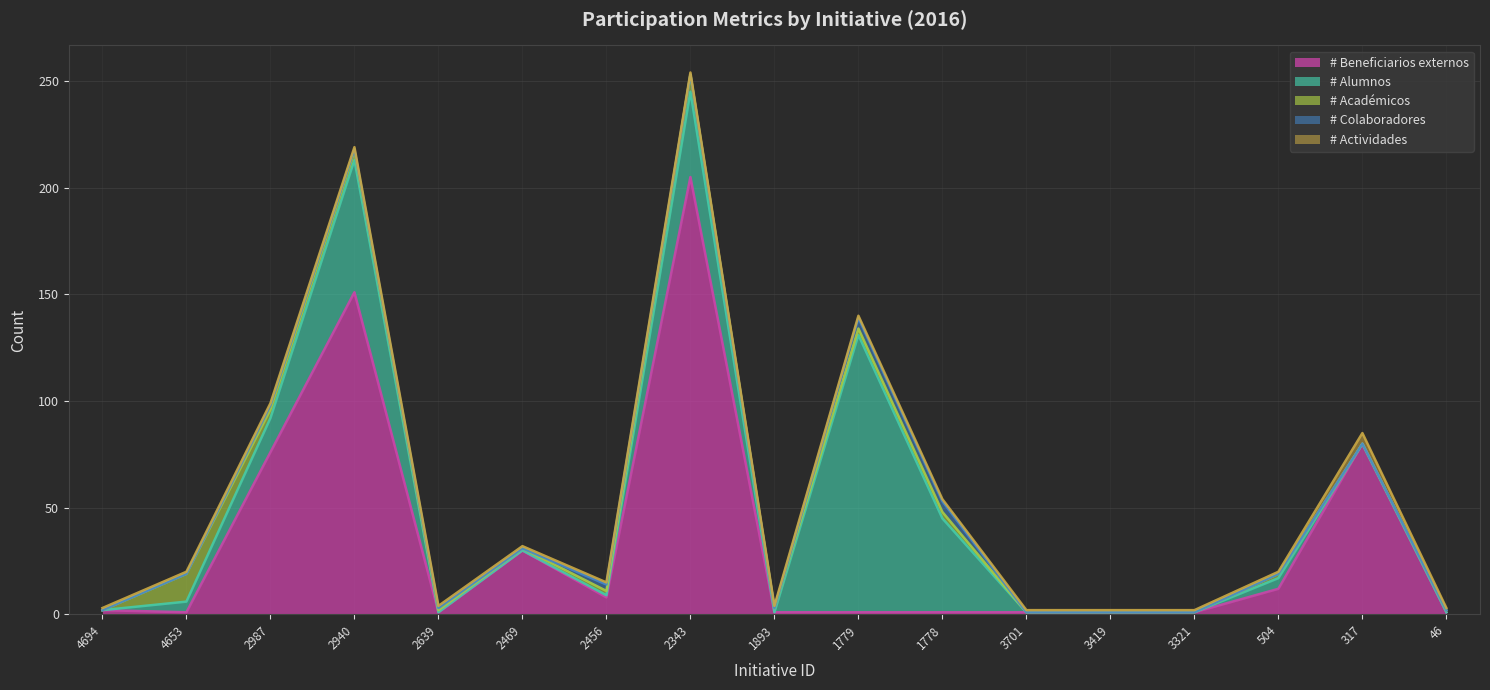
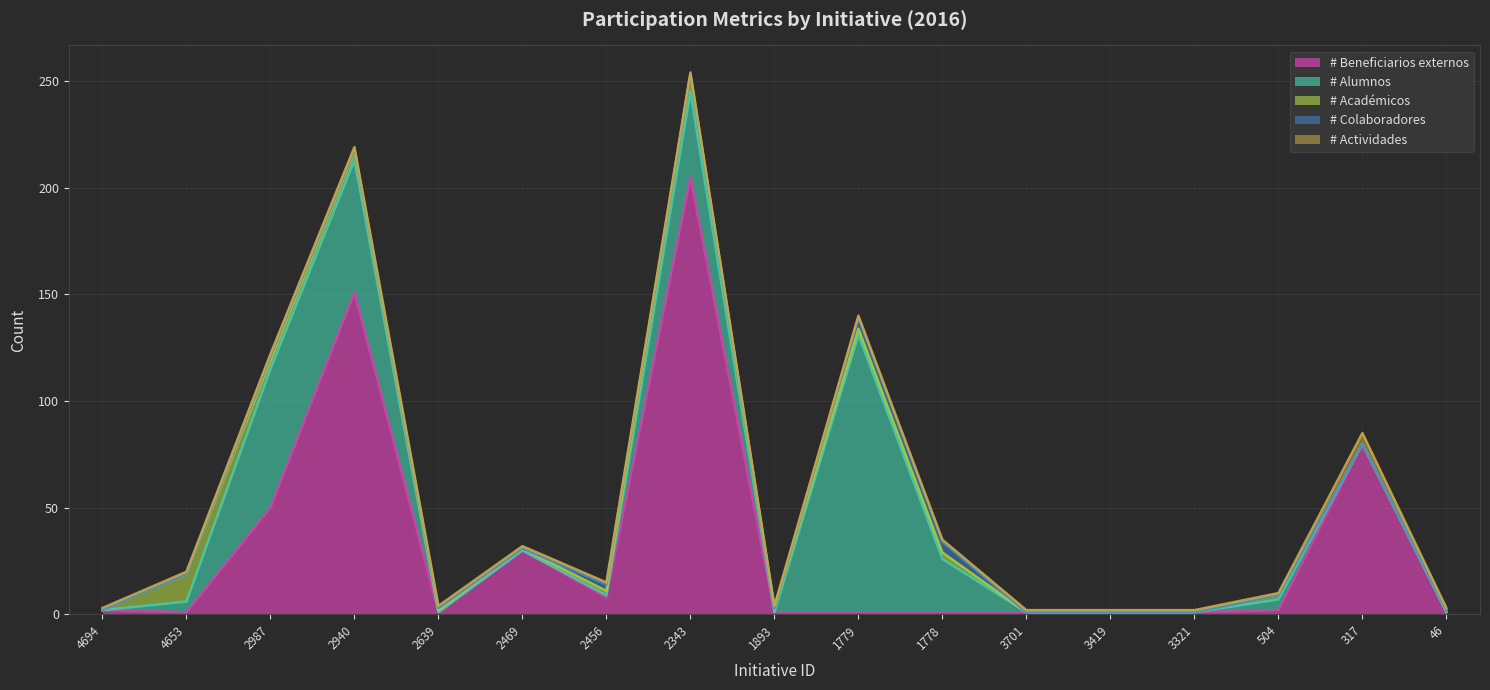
# Beneficiarios externos, 2987: 76 -> 50
# Alumnos, 2987: 16 -> 65
# Alumnos, 1778: 44 -> 25
# Beneficiarios externos, 504: 12 -> 2
